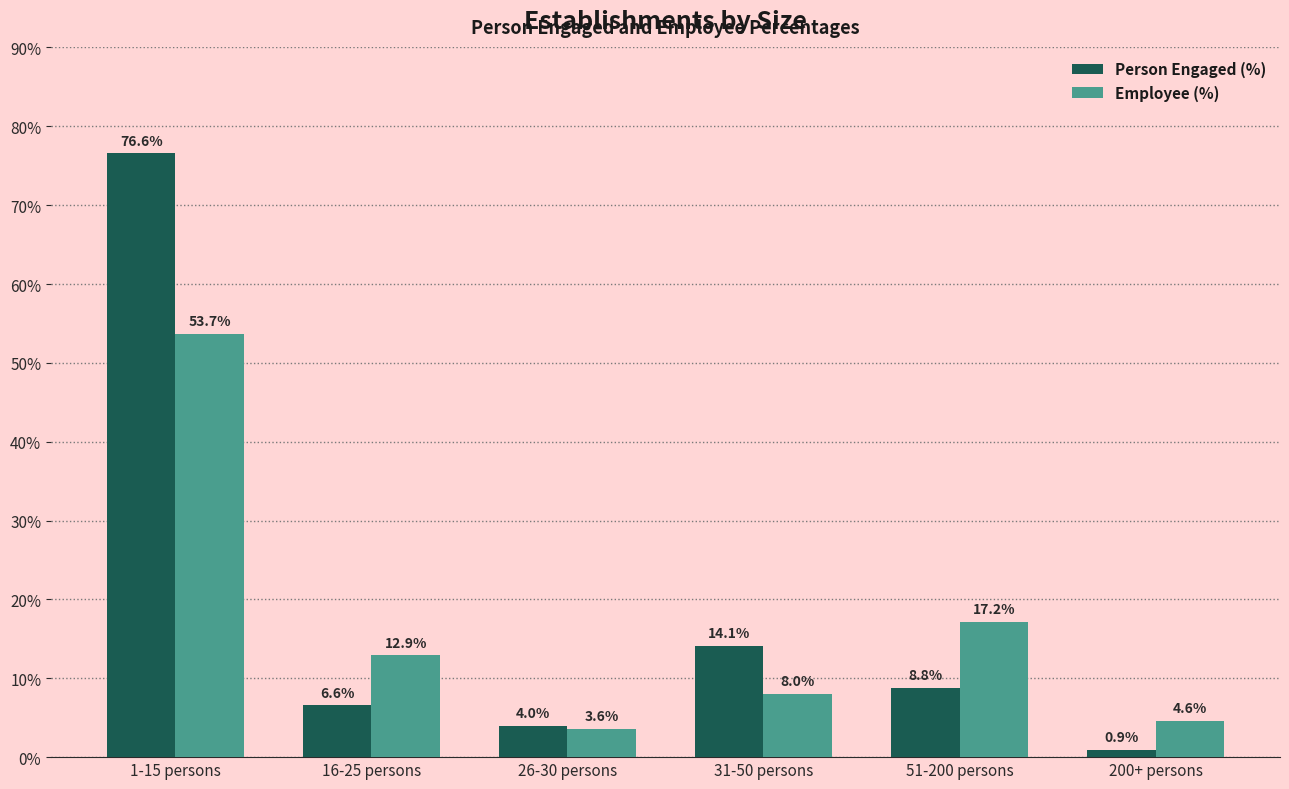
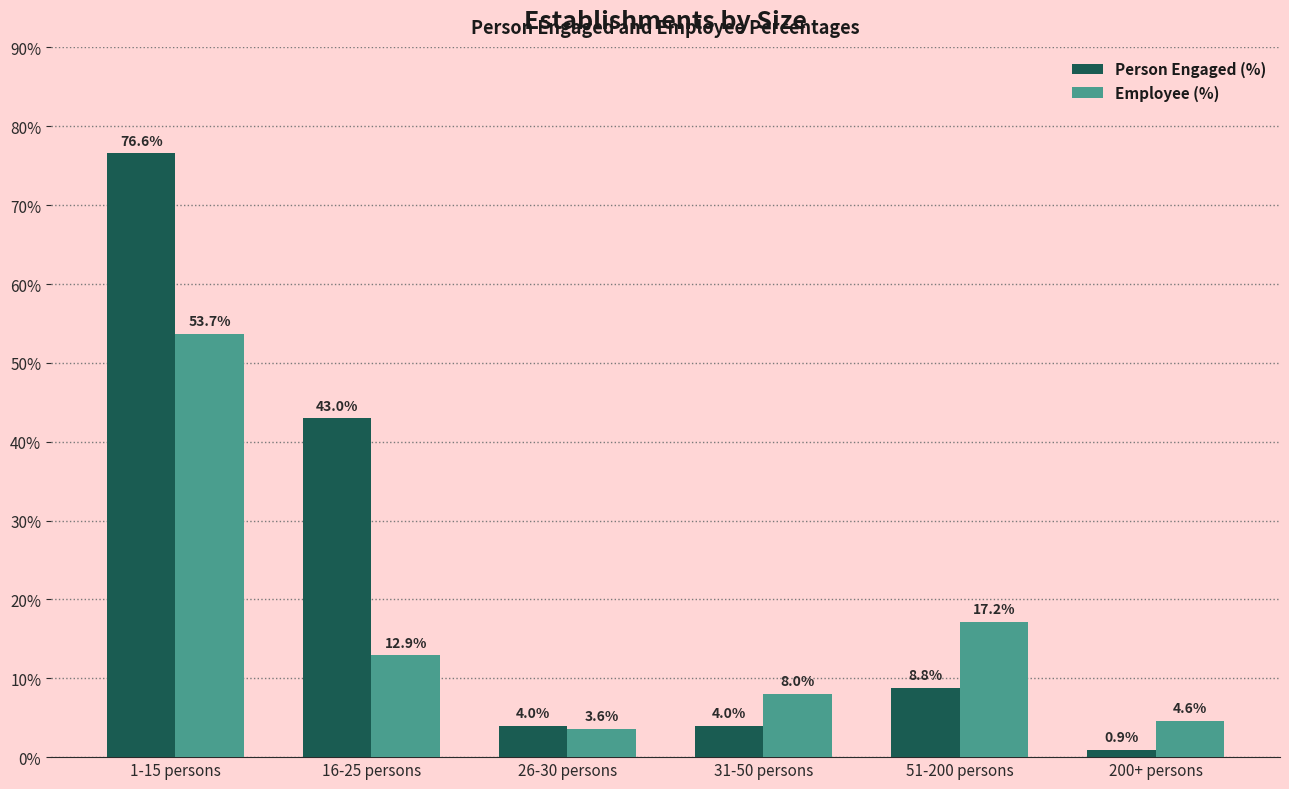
Person Engaged (%), 16-25 persons: 6.6% -> 43.0%
Person Engaged (%), 31-50 persons: 14.1% -> 4.0%
